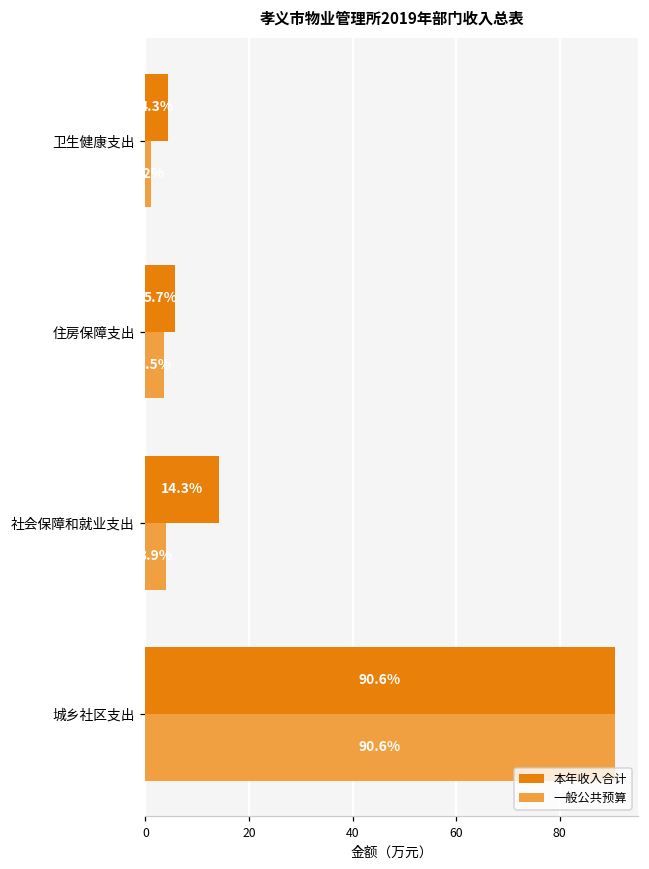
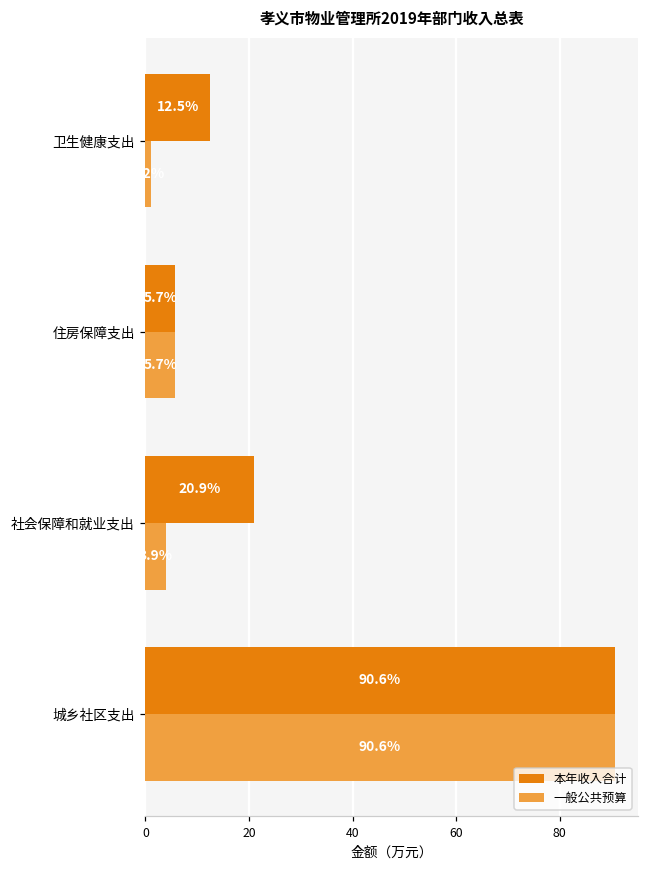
本年收入合计, 卫生健康支出: 4.3% -> 12.5%
一般公共预算, 住房保障支出: 3.5% -> 5.7%
本年收入合计, 社会保障和就业支出: 14.3% -> 20.9%
